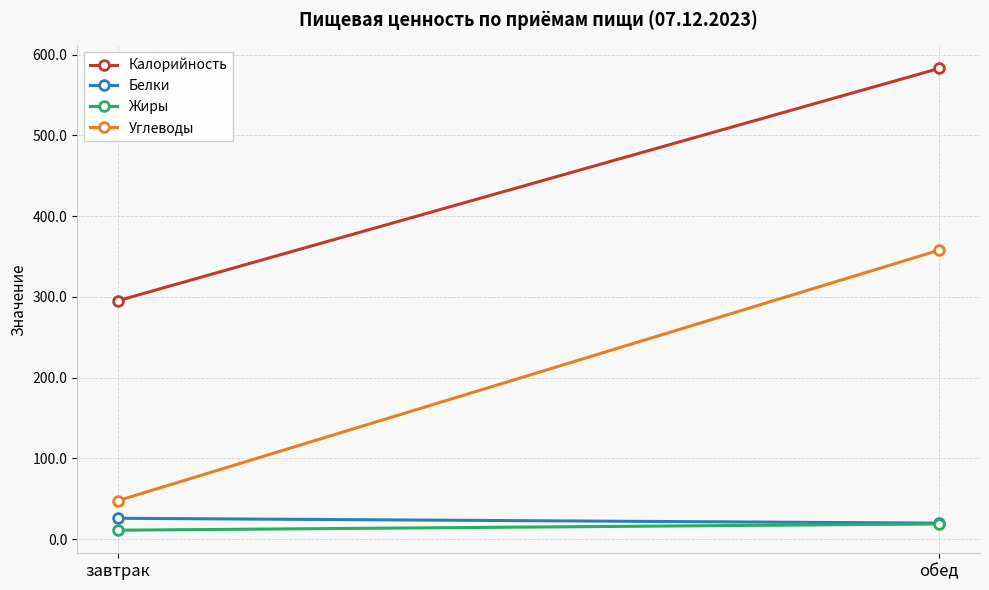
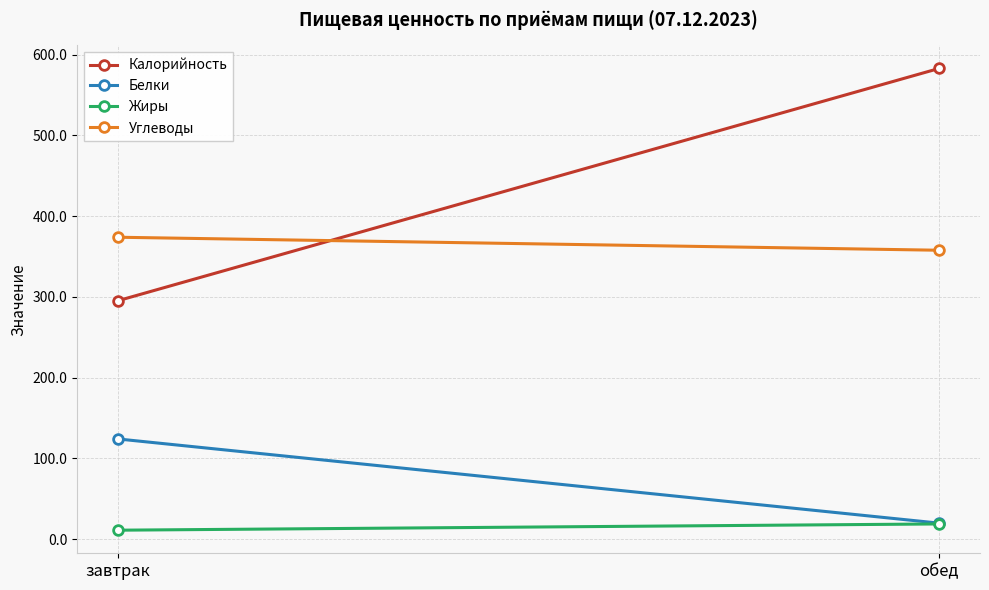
Белки, завтрак: 30 -> 120
Углеводы, завтрак: 50 -> 370
